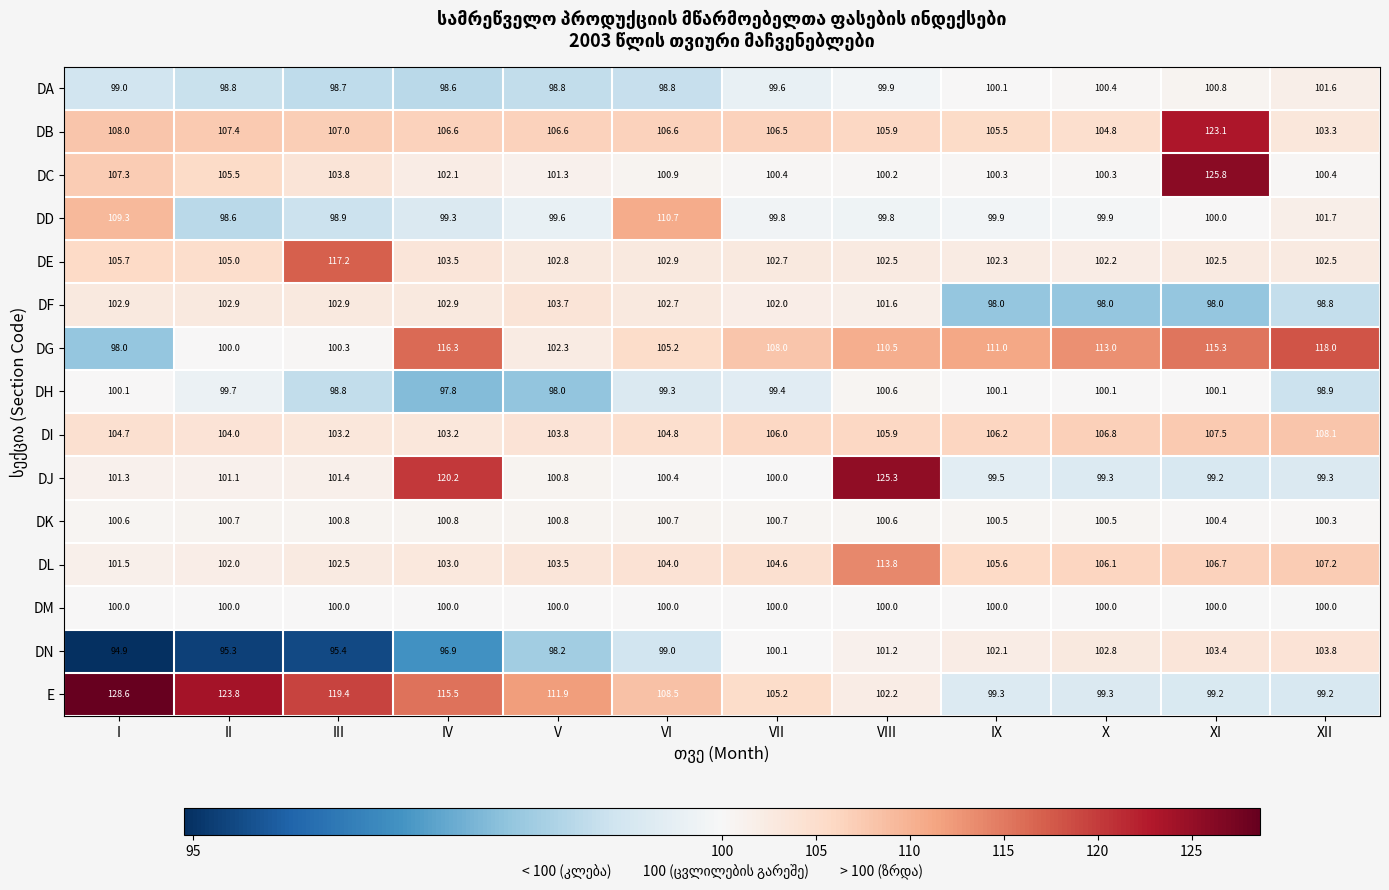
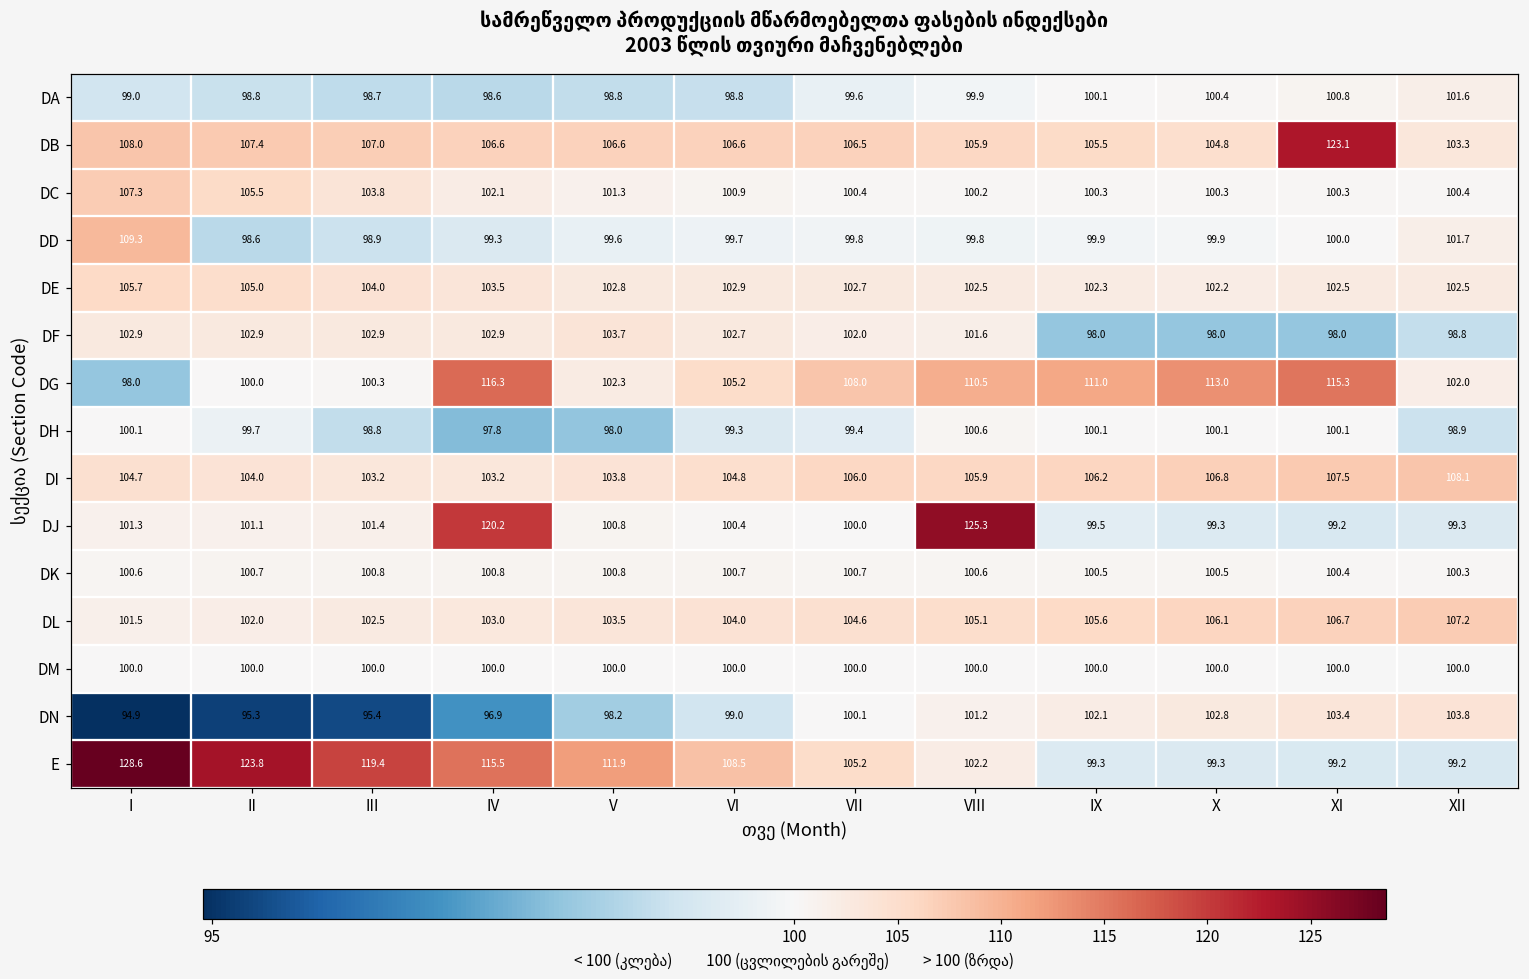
DC, XI: 125.8 -> 100.3
DD, VI: 110.7 -> 99.7
DE, III: 117.2 -> 104.0
DG, XII: 118.0 -> 102.0
DL, VIII: 113.8 -> 105.1
